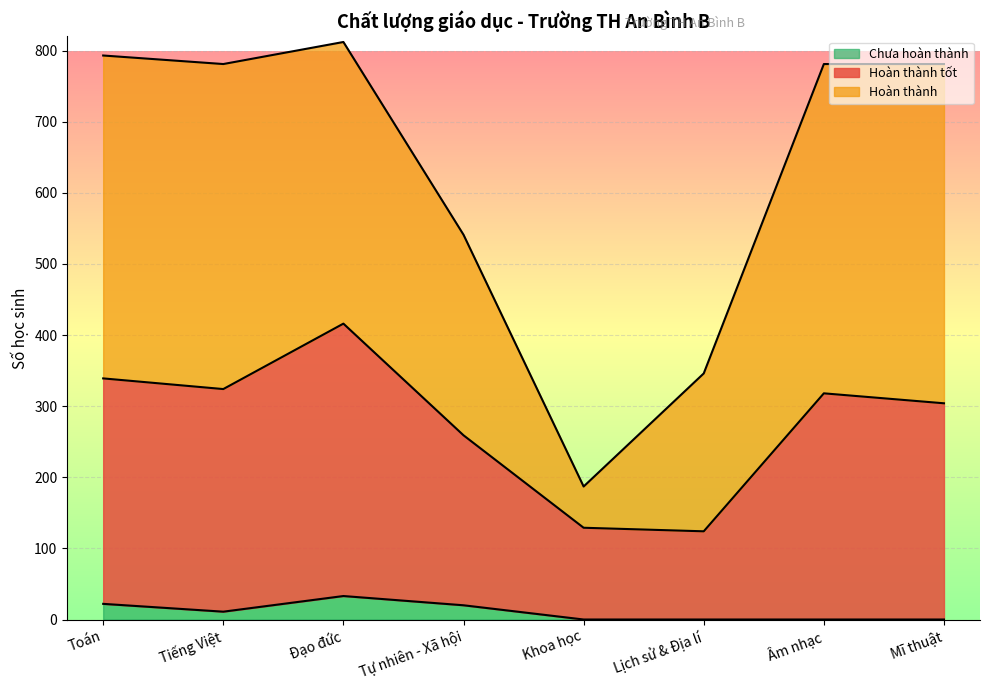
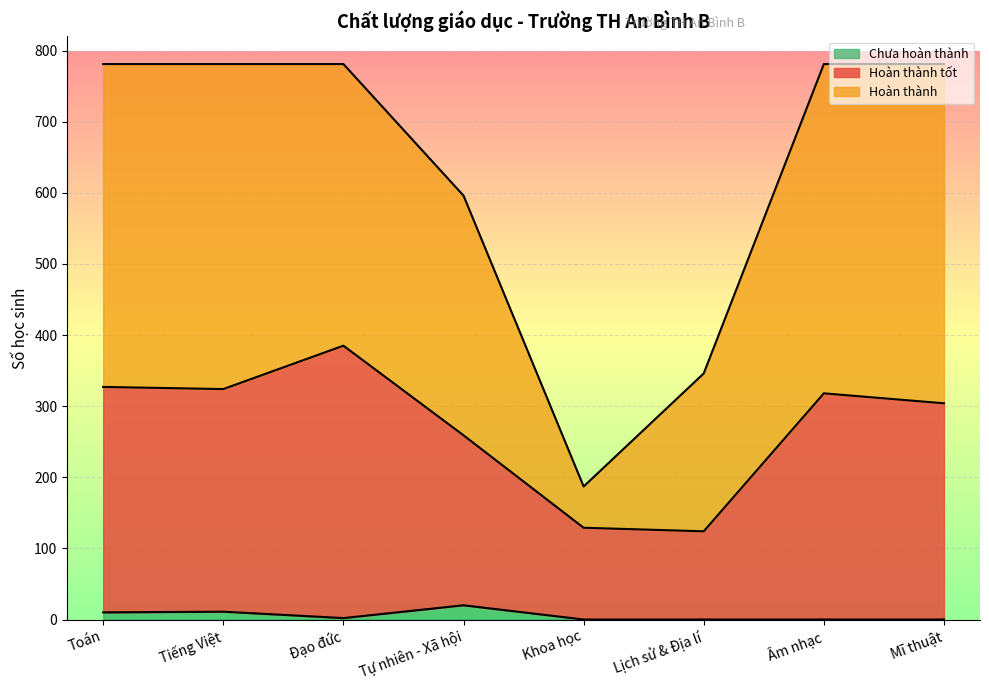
Chưa hoàn thành, Toán: 20 -> 10
Chưa hoàn thành, Đạo đức: 30 -> 0
Hoàn thành, Tự nhiên - Xã hội: 280 -> 340
